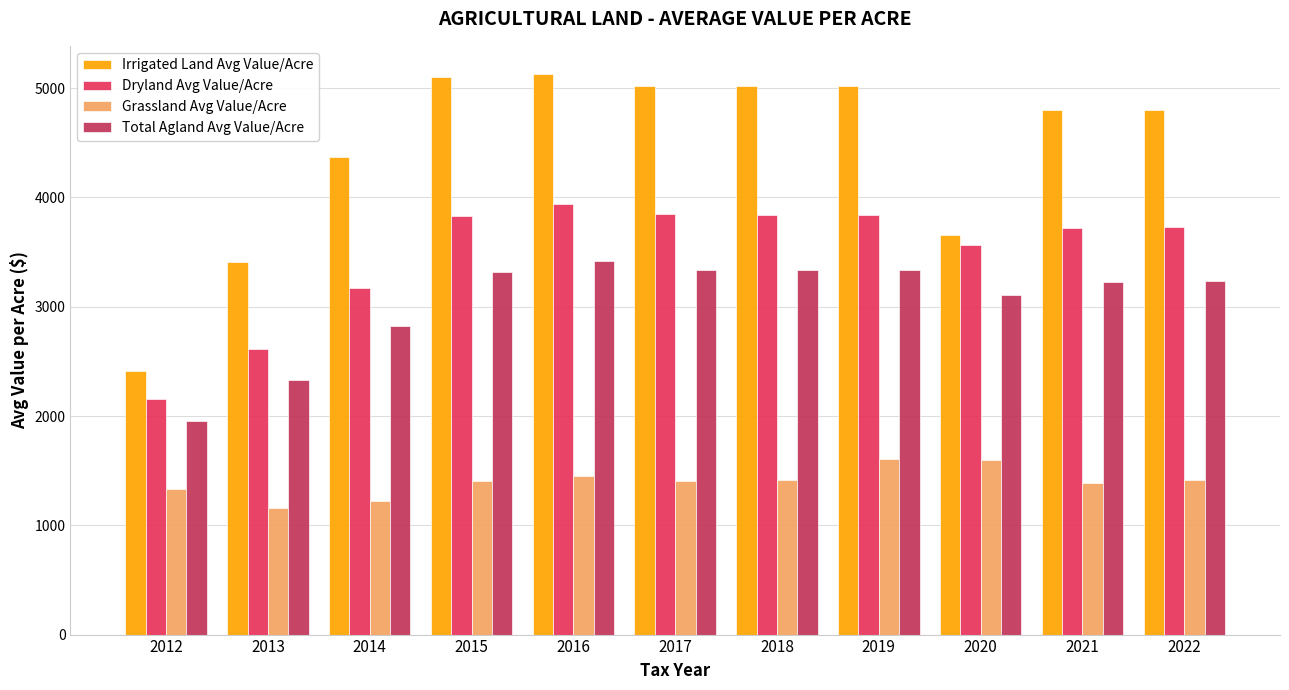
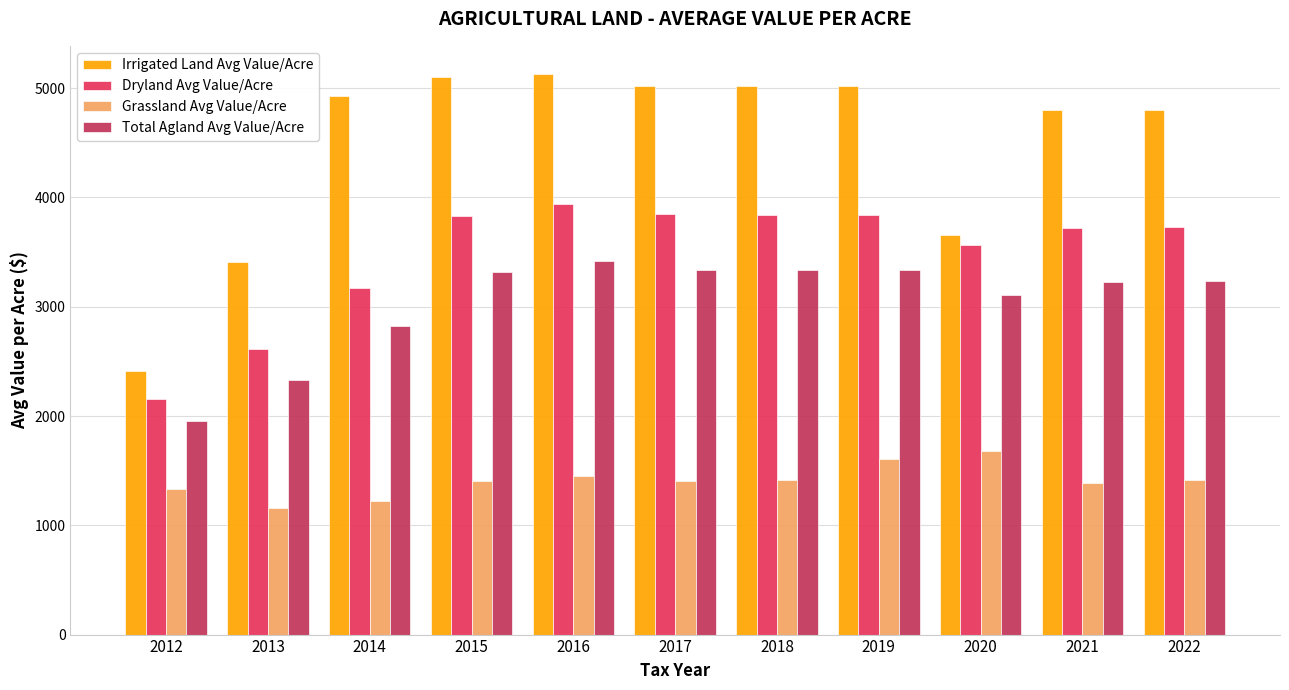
Irrigated Land Avg Value/Acre, 2014: 4370 -> 4930
Grassland Avg Value/Acre, 2020: 1590 -> 1680
